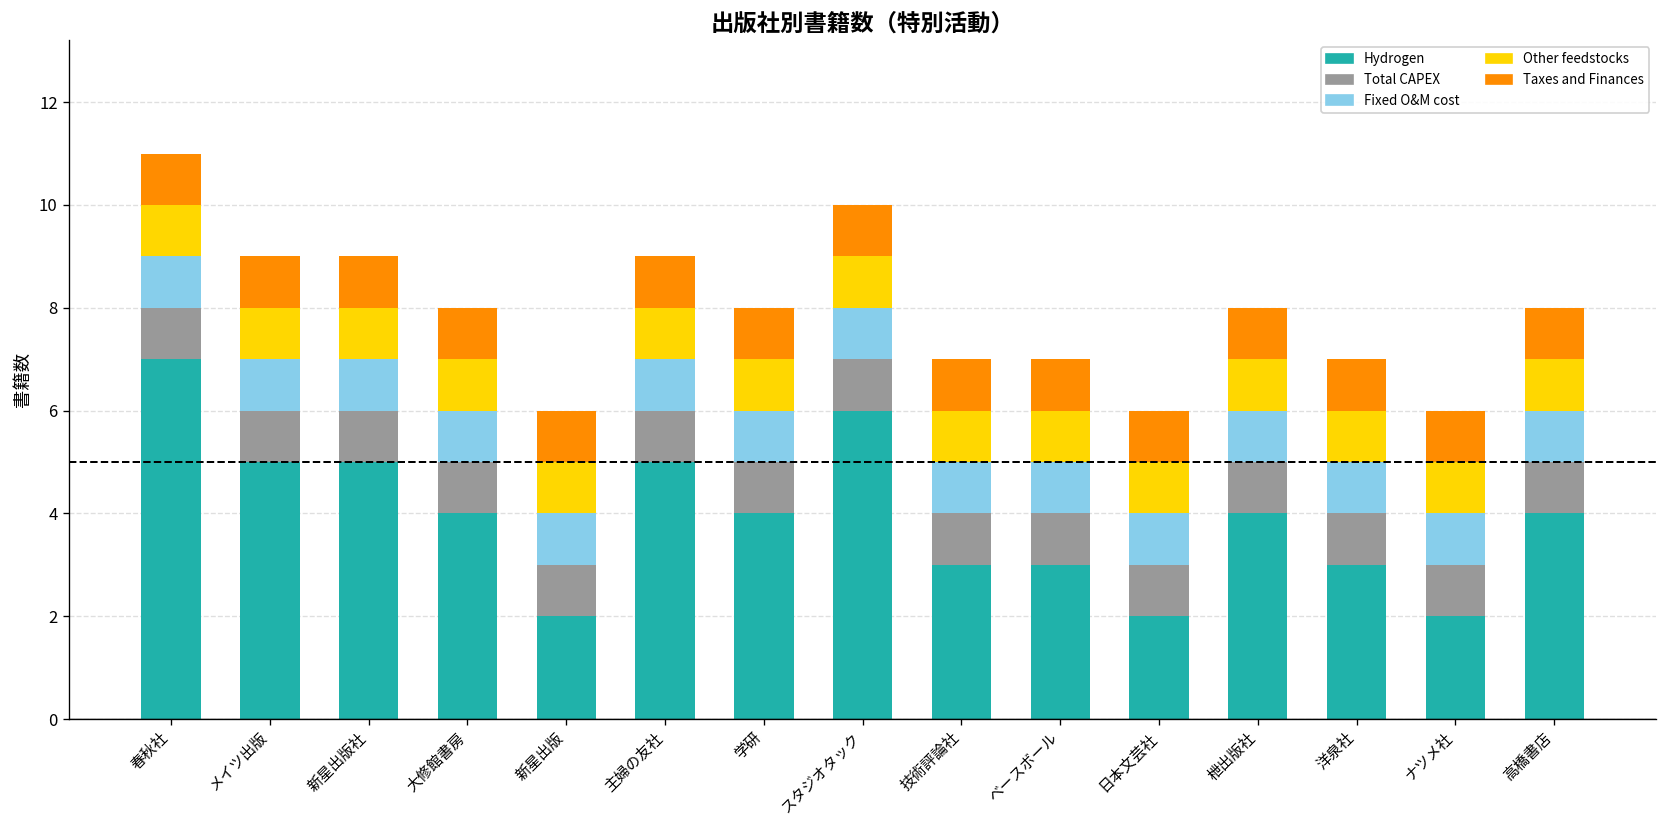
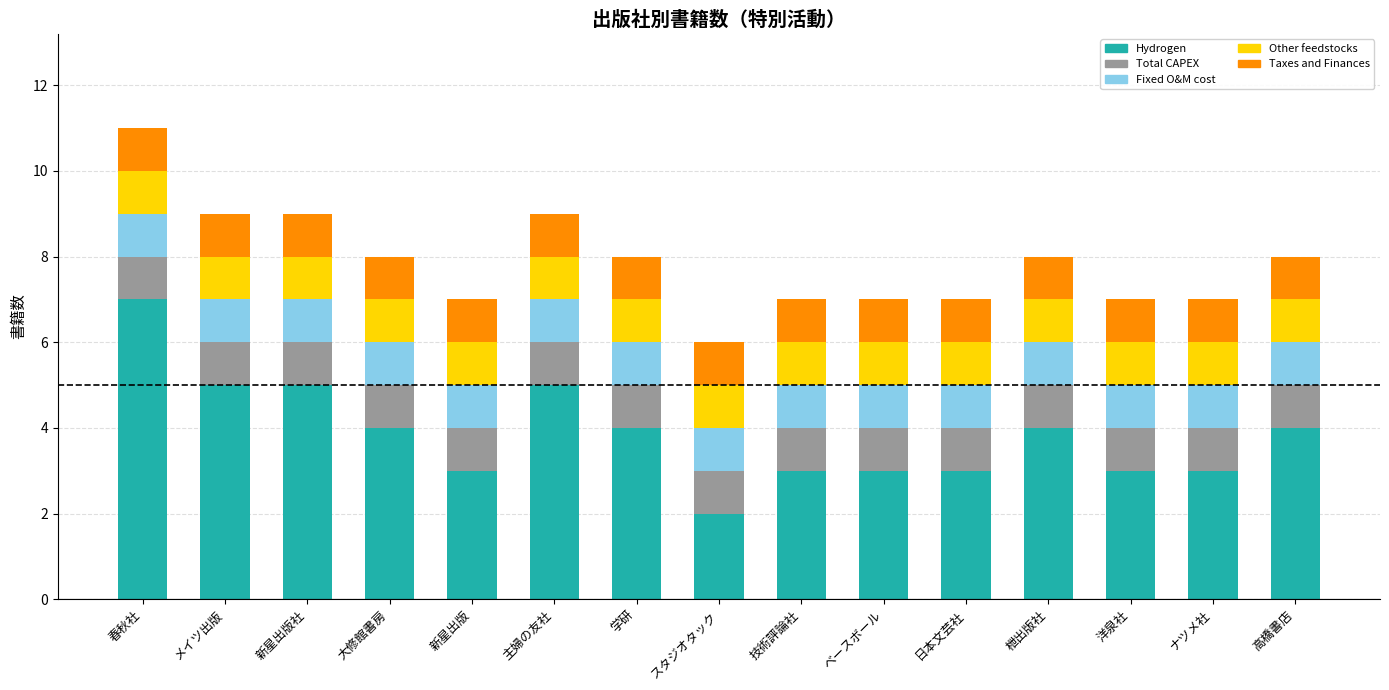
Hydrogen, 新星出版: 2 -> 3
Hydrogen, スタジオタック: 6 -> 2
Hydrogen, 日本文芸社: 2 -> 3
Hydrogen, ナツメ社: 2 -> 3
